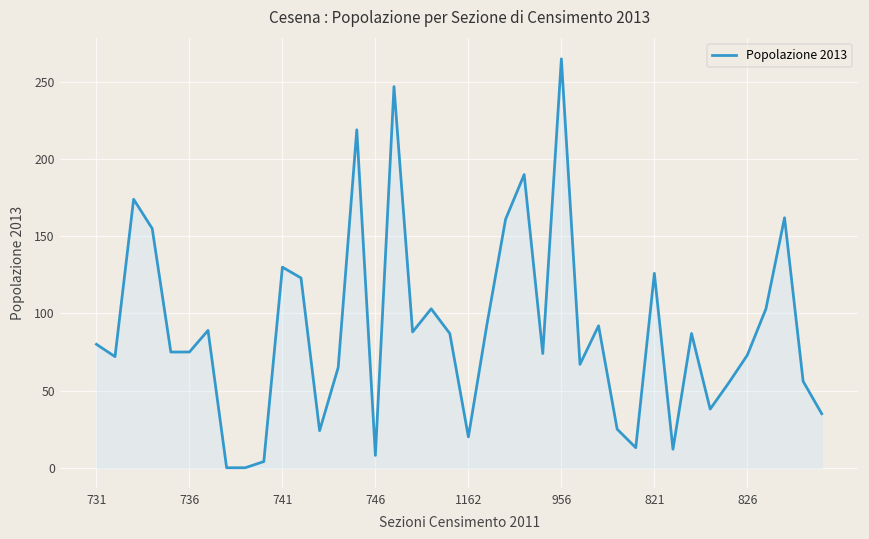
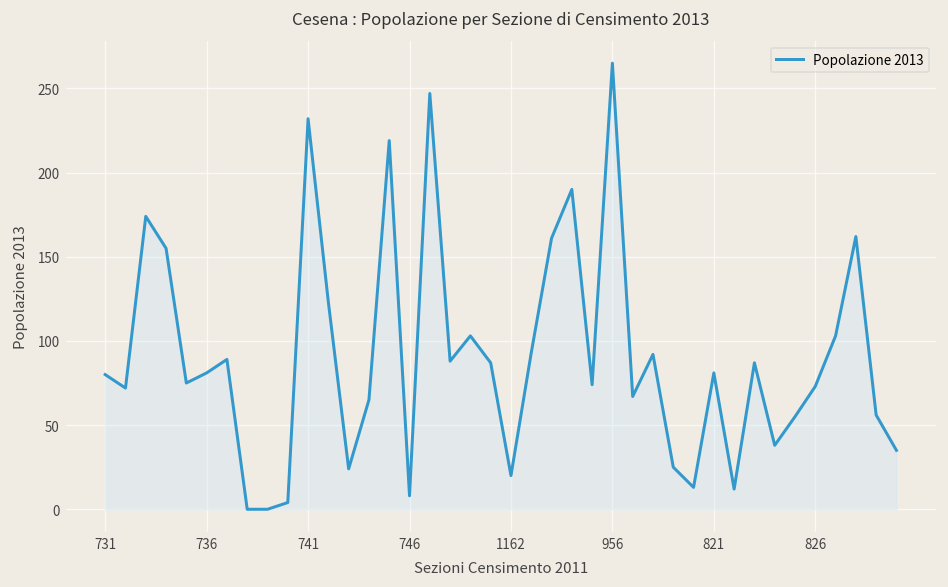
736: 75 -> 81
741: 130 -> 232
821: 126 -> 81
